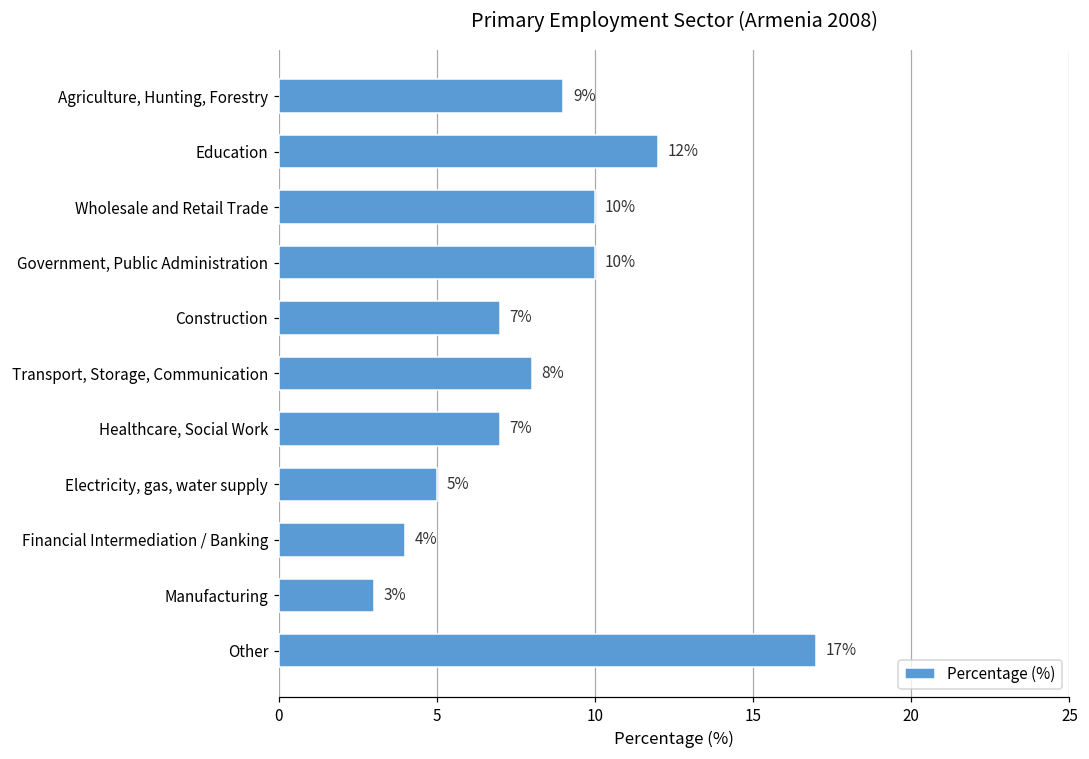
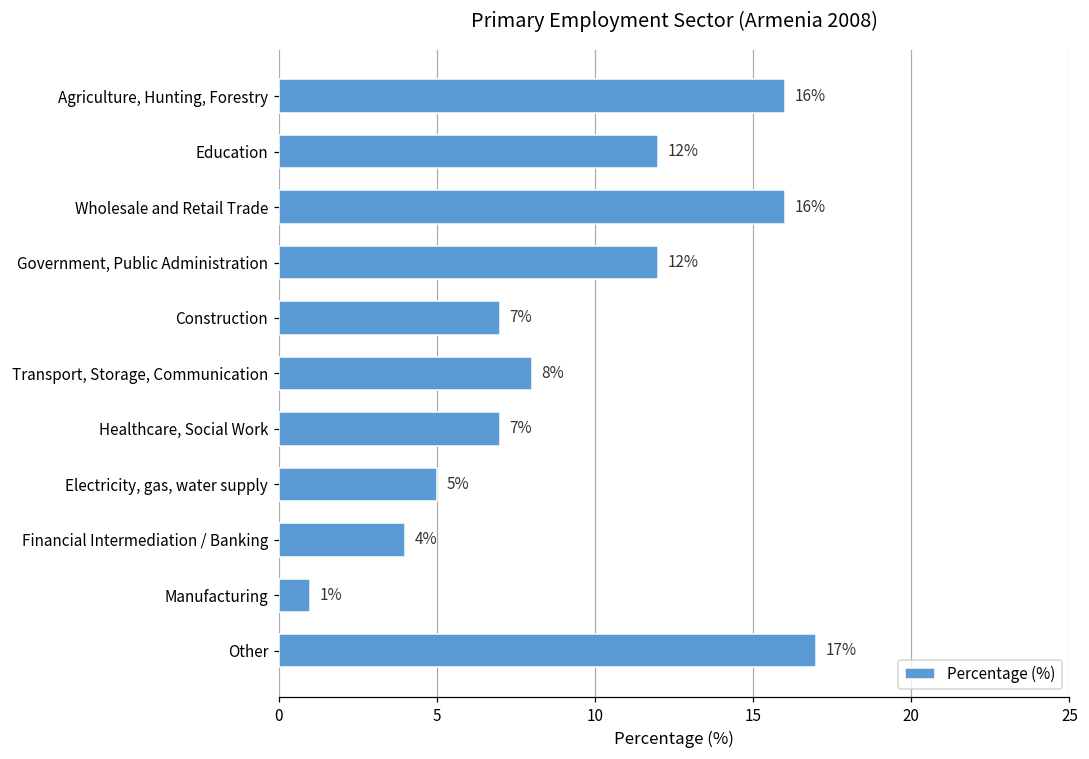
Agriculture, Hunting, Forestry: 9% -> 16%
Wholesale and Retail Trade: 10% -> 16%
Government, Public Administration: 10% -> 12%
Manufacturing: 3% -> 1%
